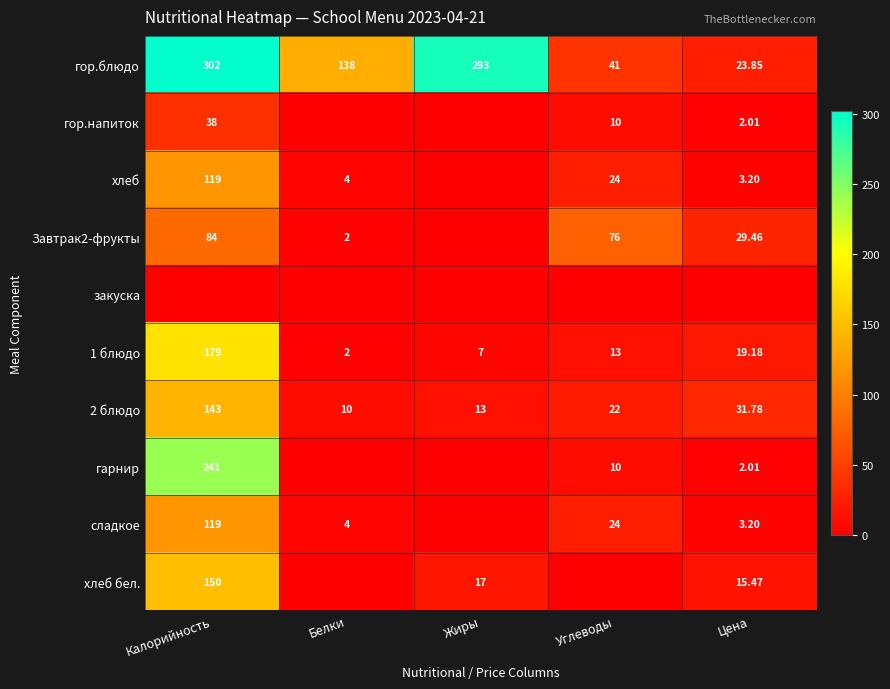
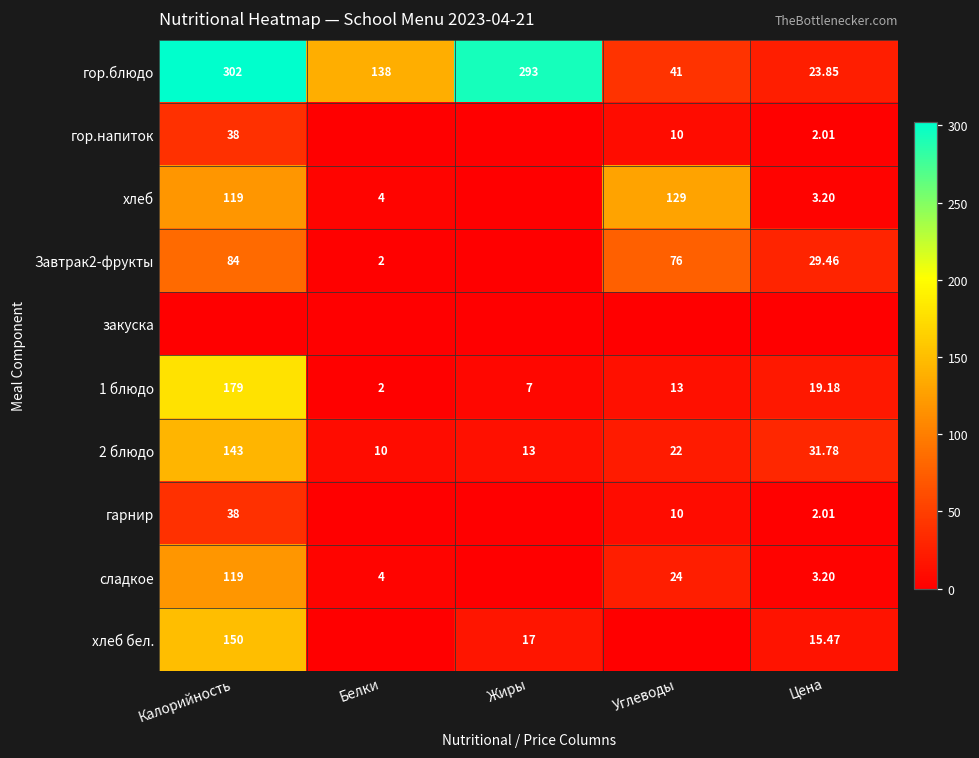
хлеб, Углеводы: 24 -> 129
гарнир, Калорийность: 241 -> 38
